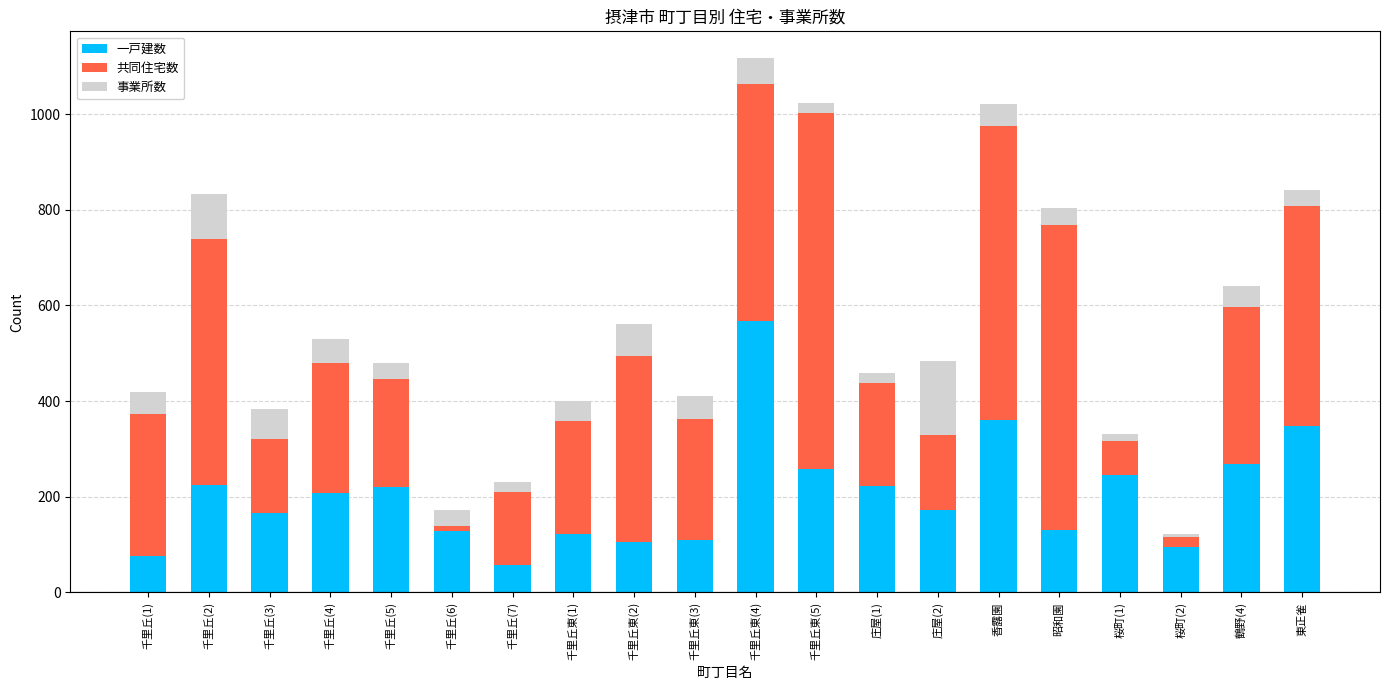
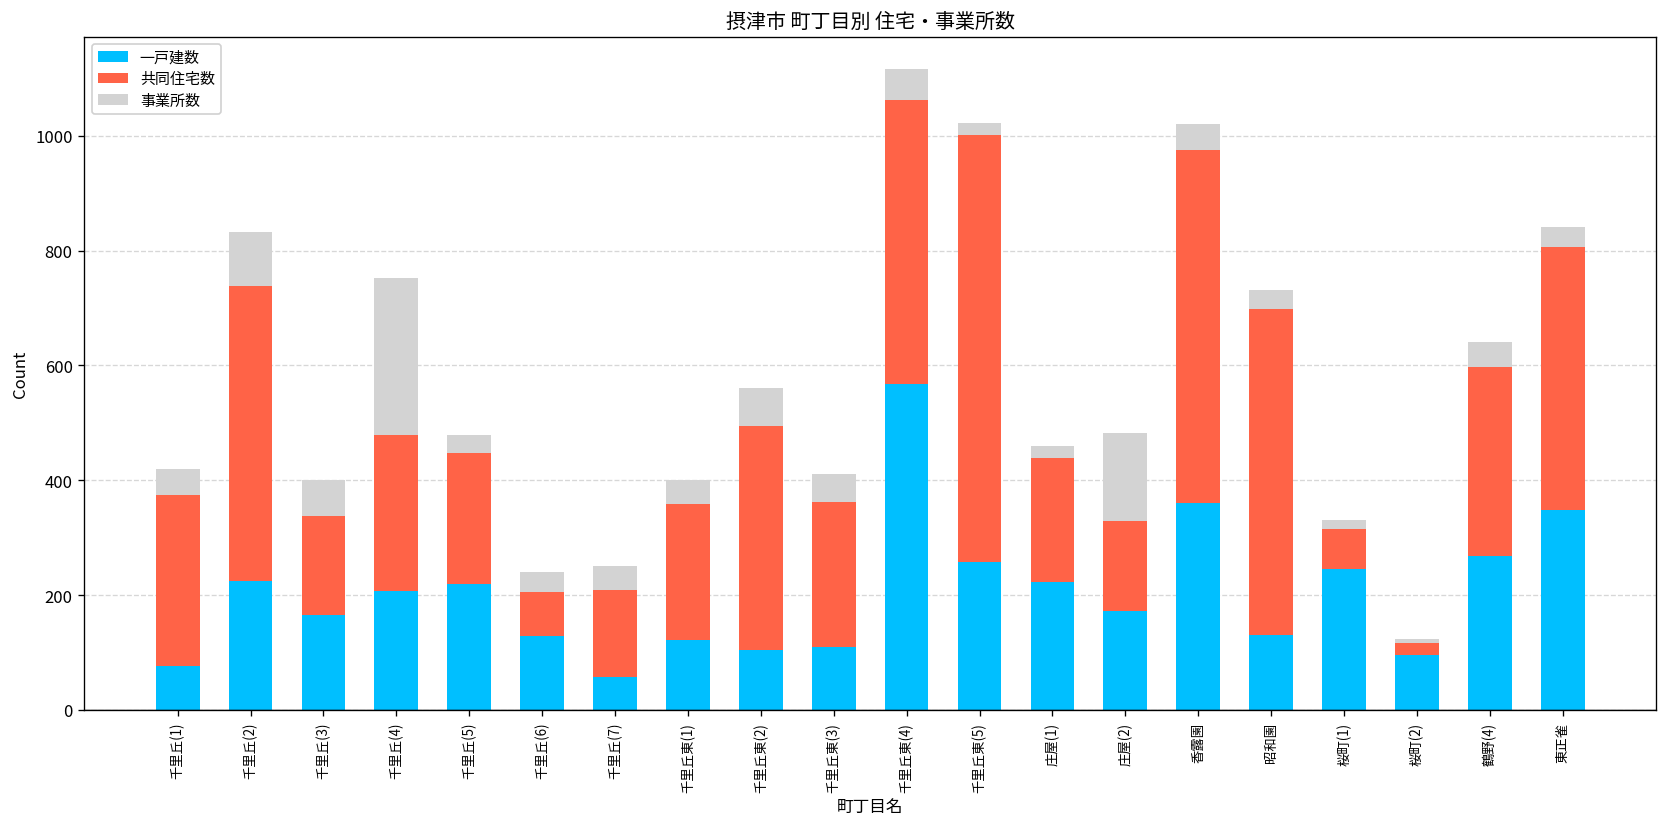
共同住宅数, 千里丘(3): 150 -> 170
事業所数, 千里丘(4): 50 -> 270
共同住宅数, 千里丘(6): 10 -> 80
事業所数, 千里丘(7): 20 -> 40
共同住宅数, 昭和園: 640 -> 570
